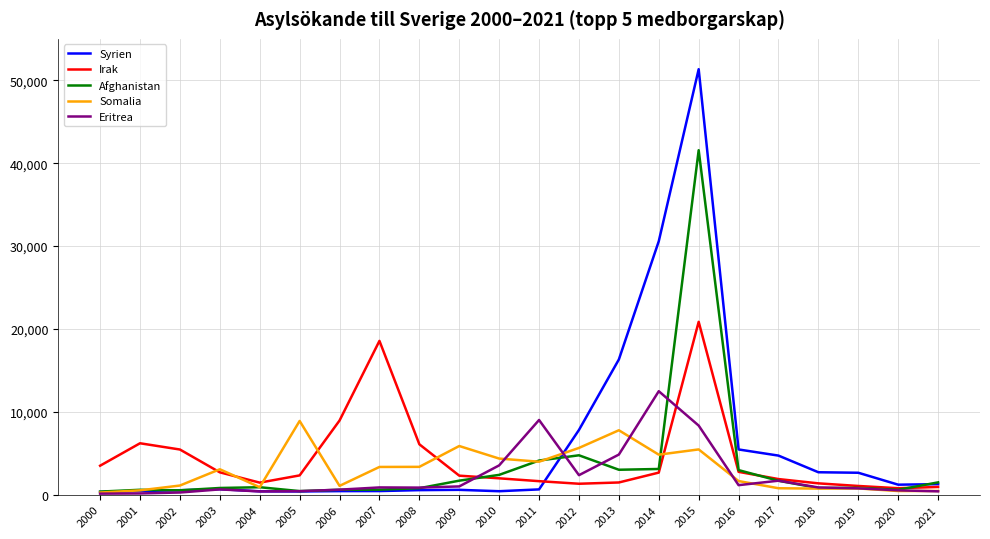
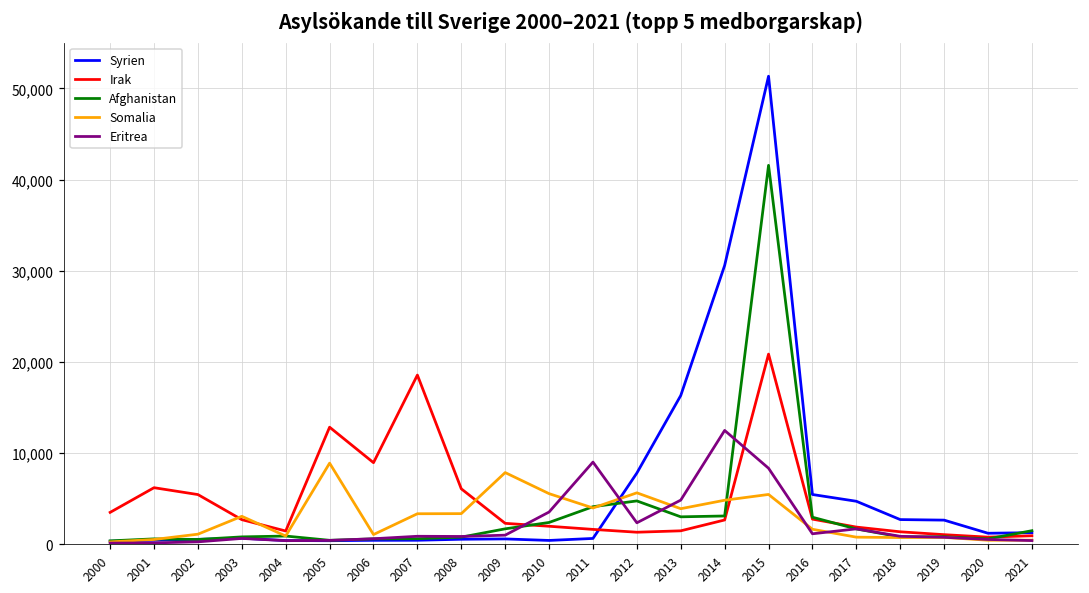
Irak, 2005: 2,000 -> 13,000
Somalia, 2009: 6,000 -> 8,000
Somalia, 2010: 4,000 -> 6,000
Somalia, 2013: 8,000 -> 4,000
